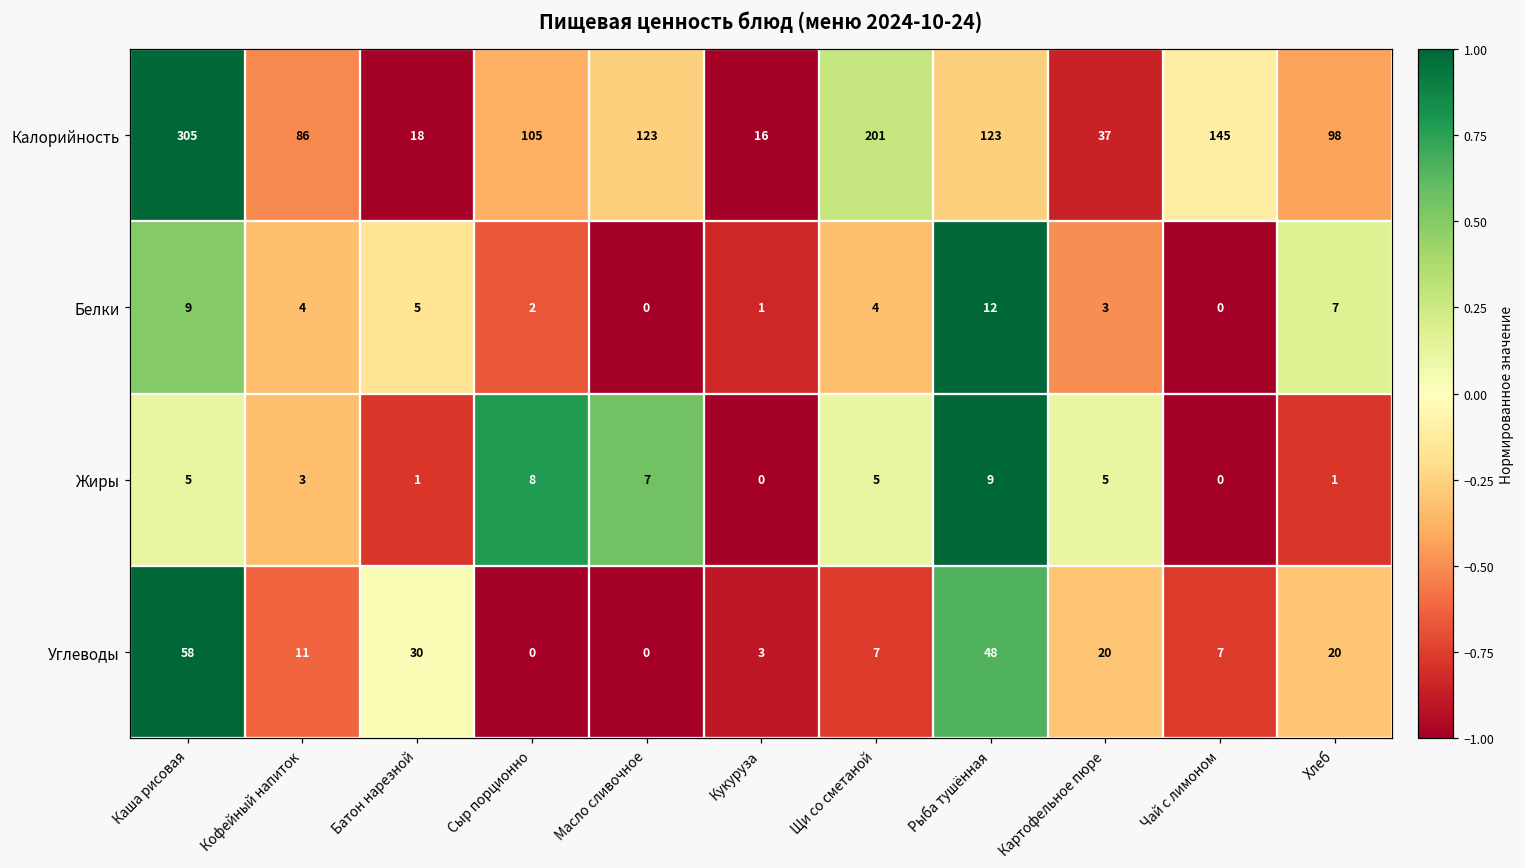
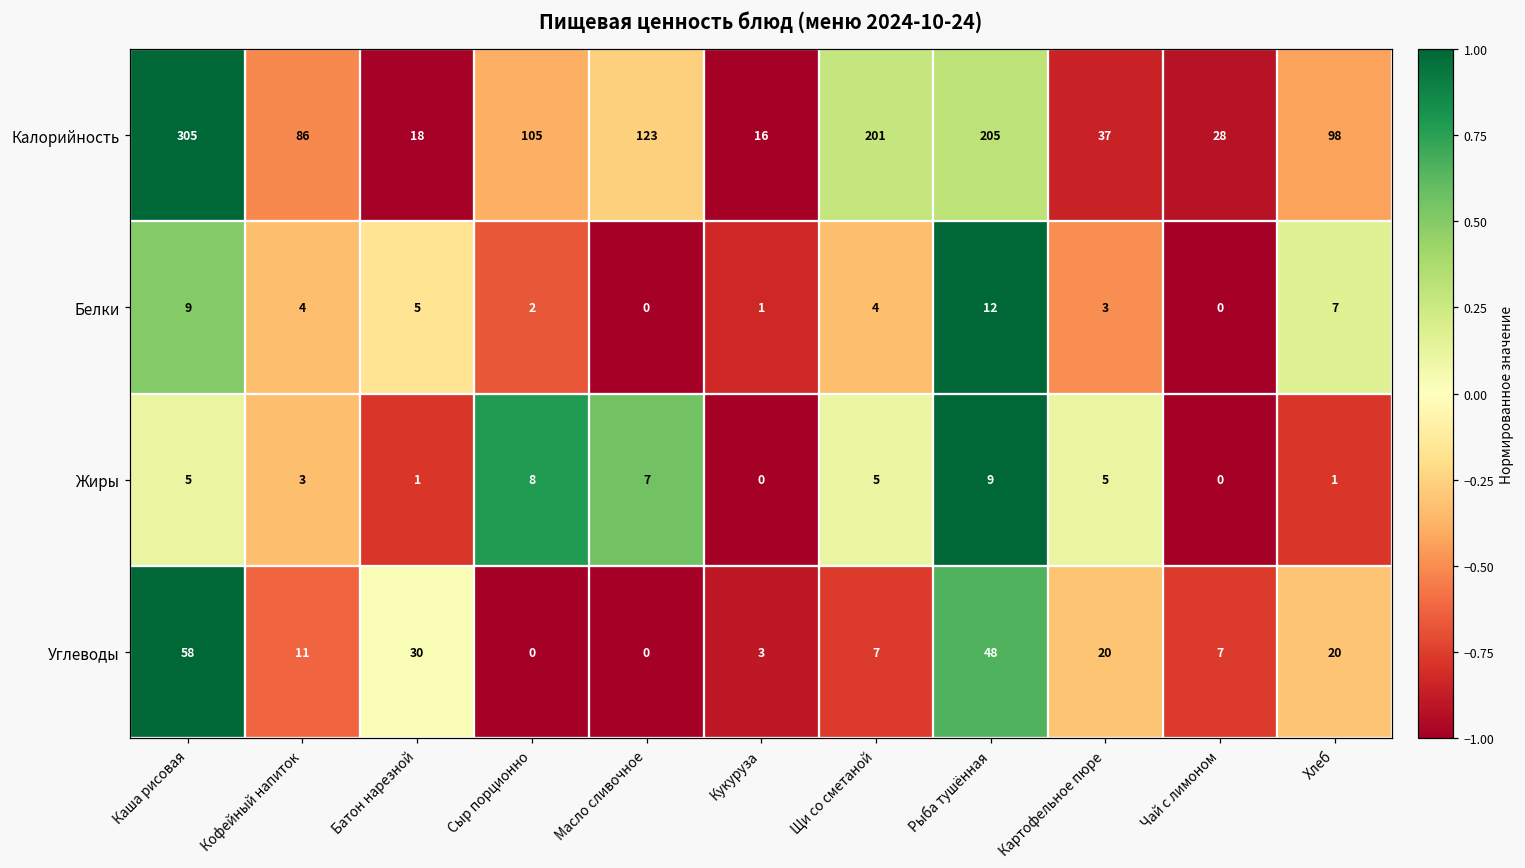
Калорийность, Рыба тушённая: 123 -> 205
Калорийность, Чай с лимоном: 145 -> 28
